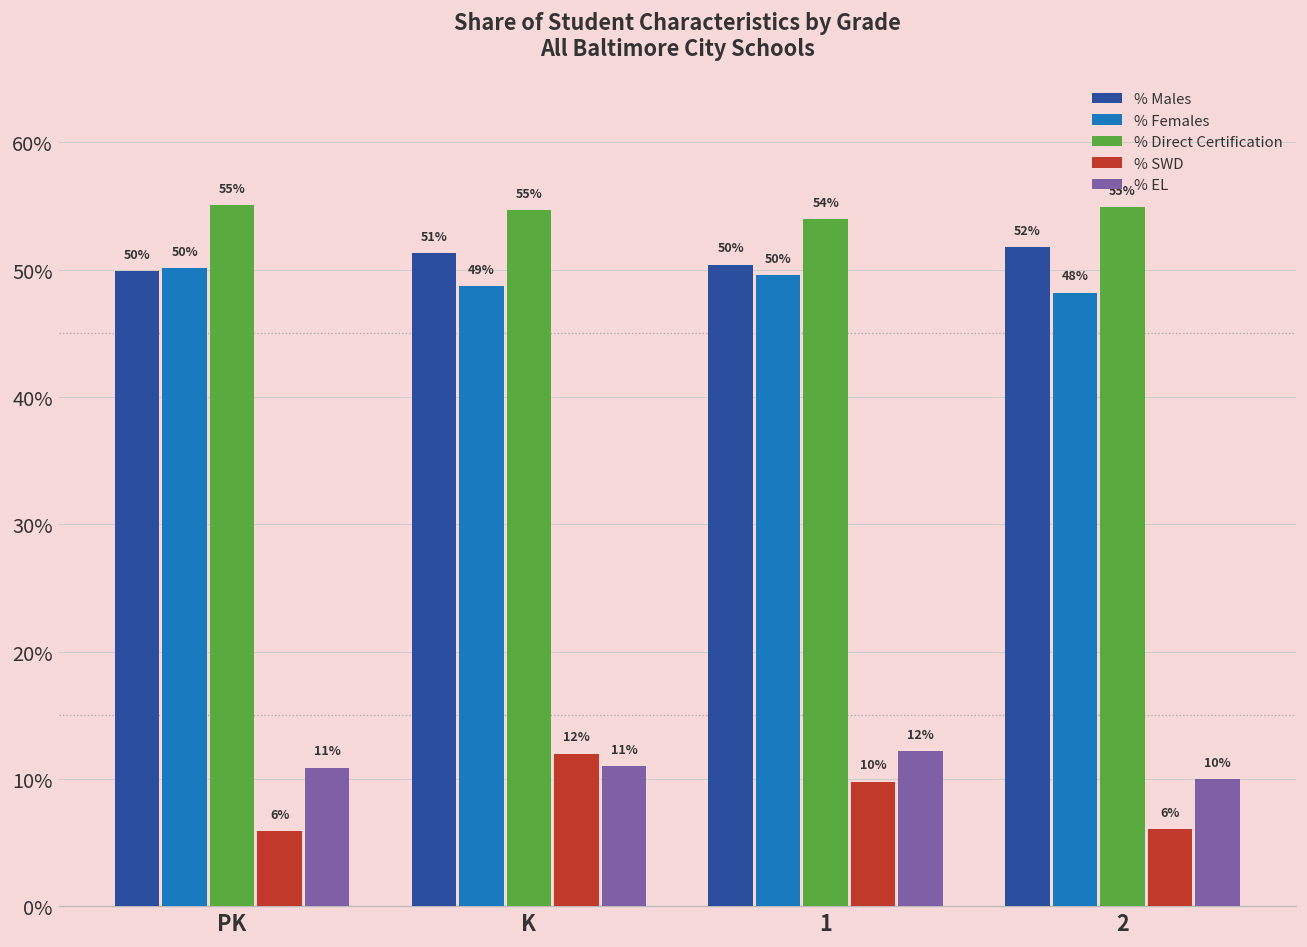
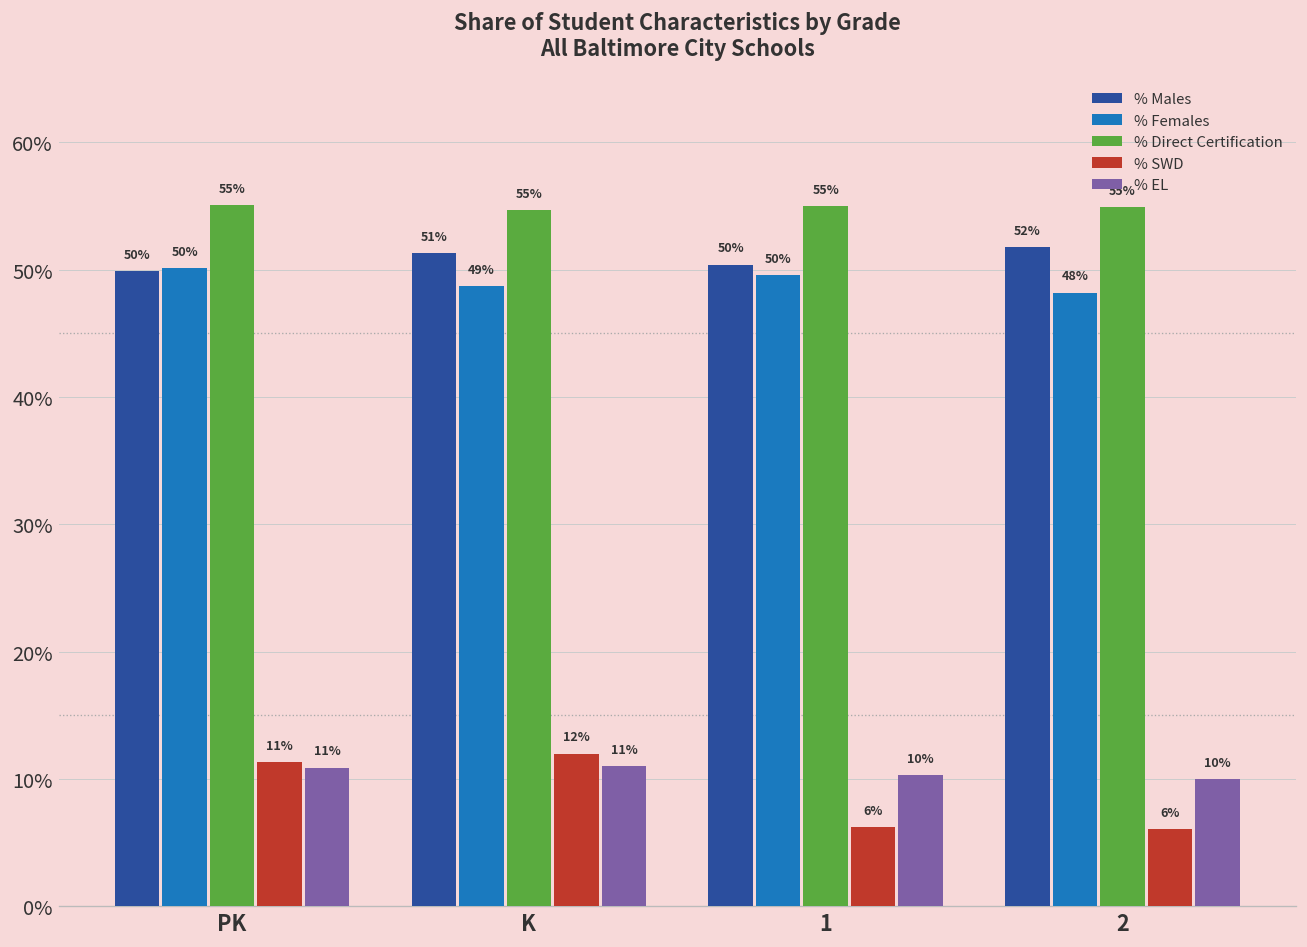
% SWD, PK: 6% -> 11%
% Direct Certification, 1: 54% -> 55%
% SWD, 1: 10% -> 6%
% EL, 1: 12% -> 10%
